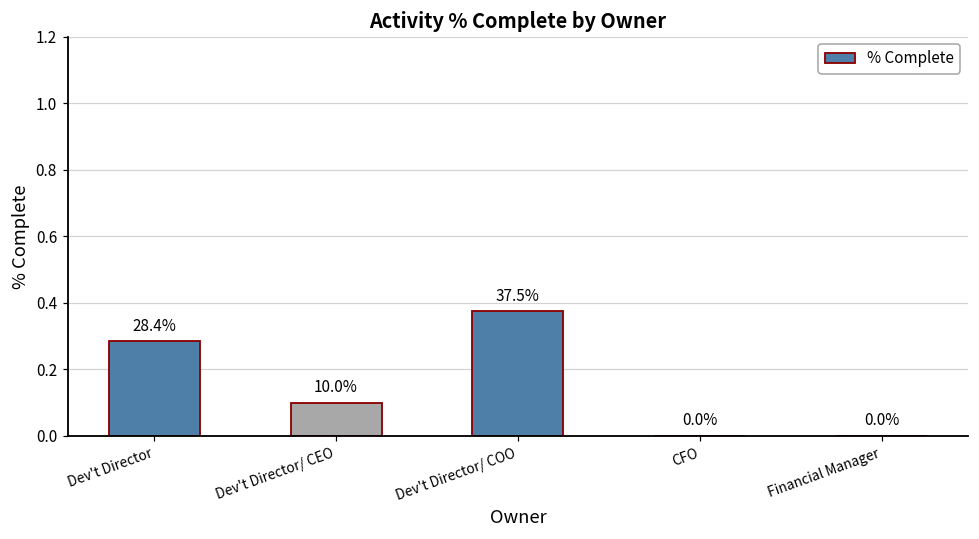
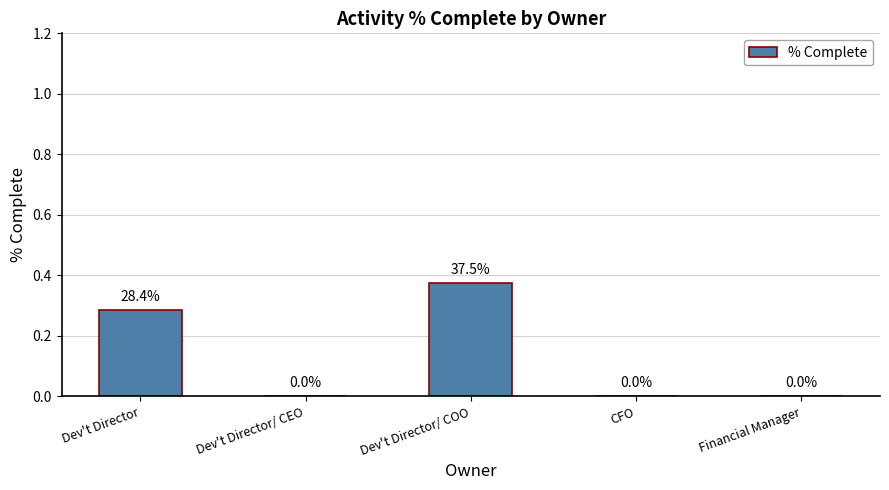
Dev't Director/ CEO: 10.0% -> 0.0%
